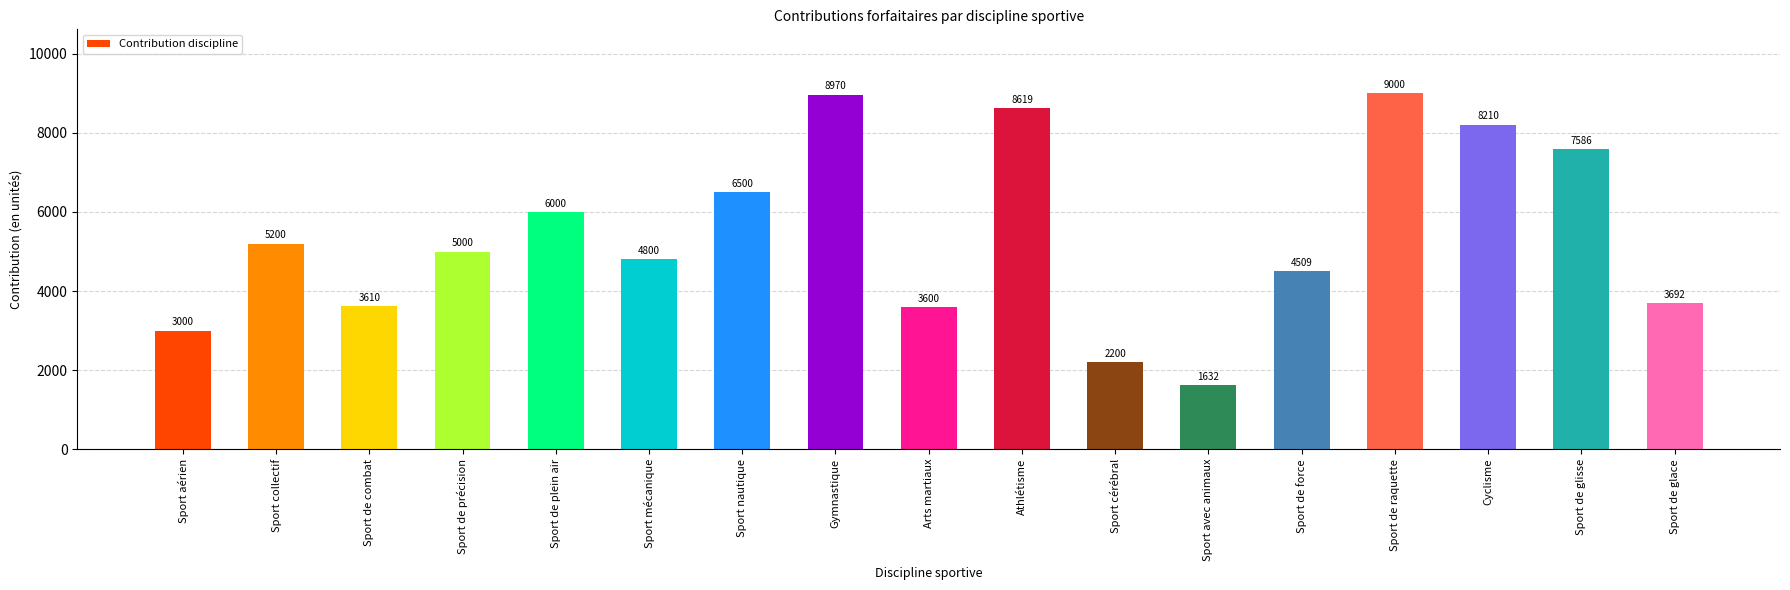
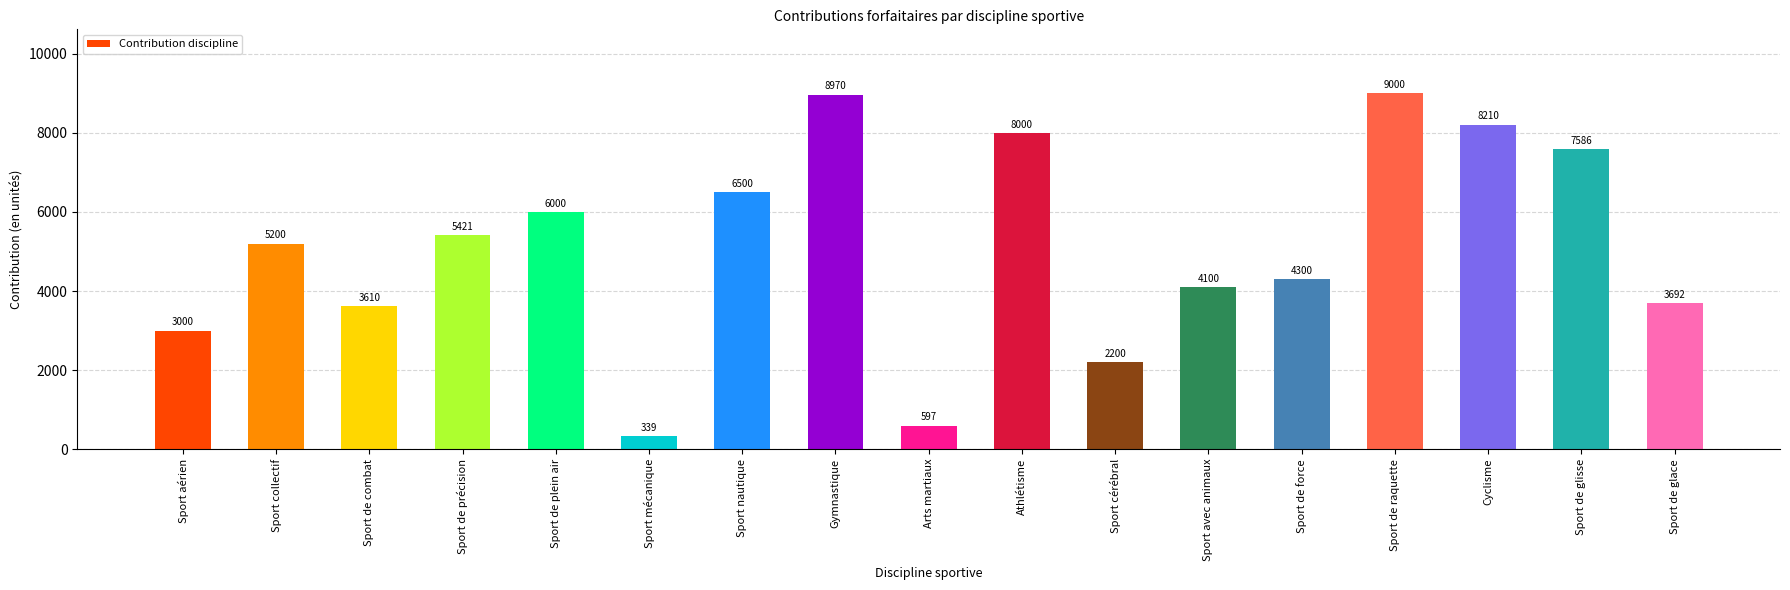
Sport de précision: 5000 -> 5421
Sport mécanique: 4800 -> 339
Arts martiaux: 3600 -> 597
Athlétisme: 8619 -> 8000
Sport avec animaux: 1632 -> 4100
Sport de force: 4509 -> 4300
